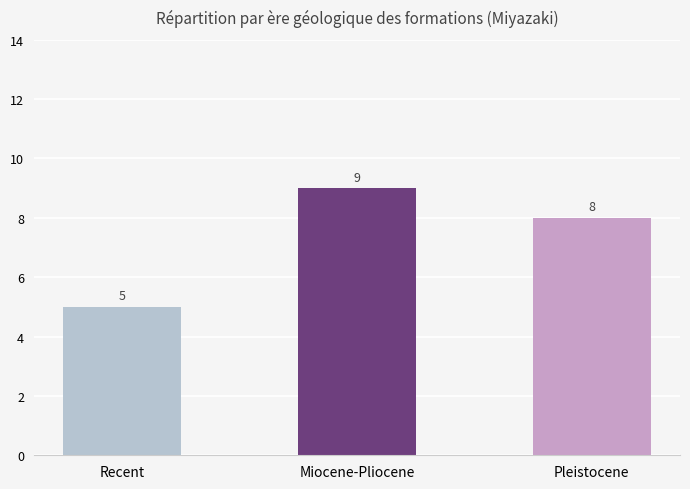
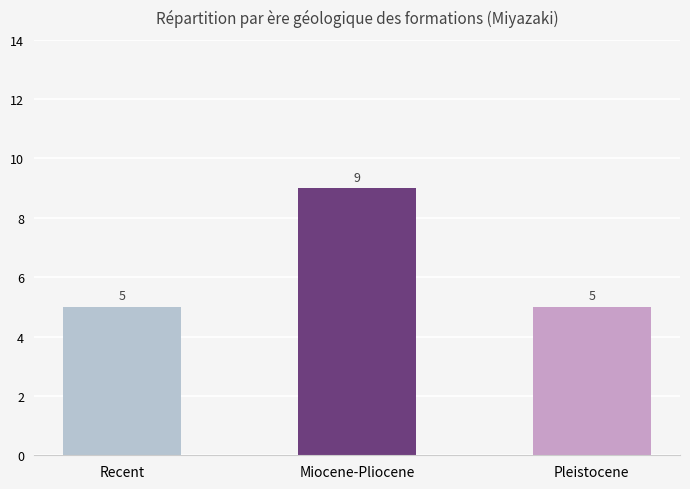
Pleistocene: 8 -> 5
